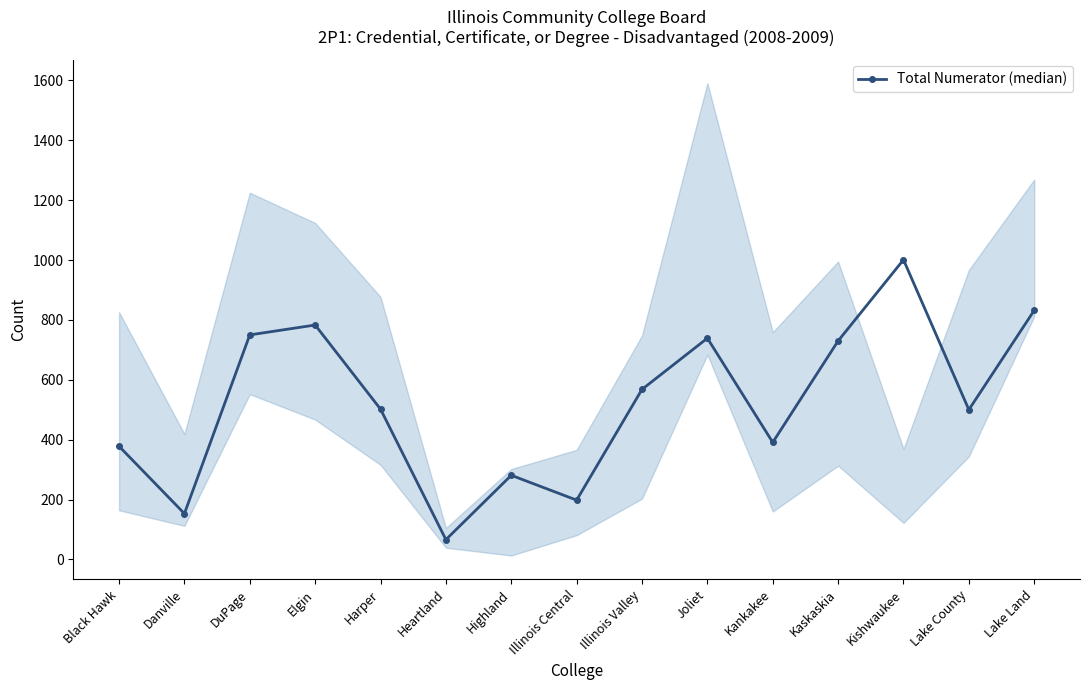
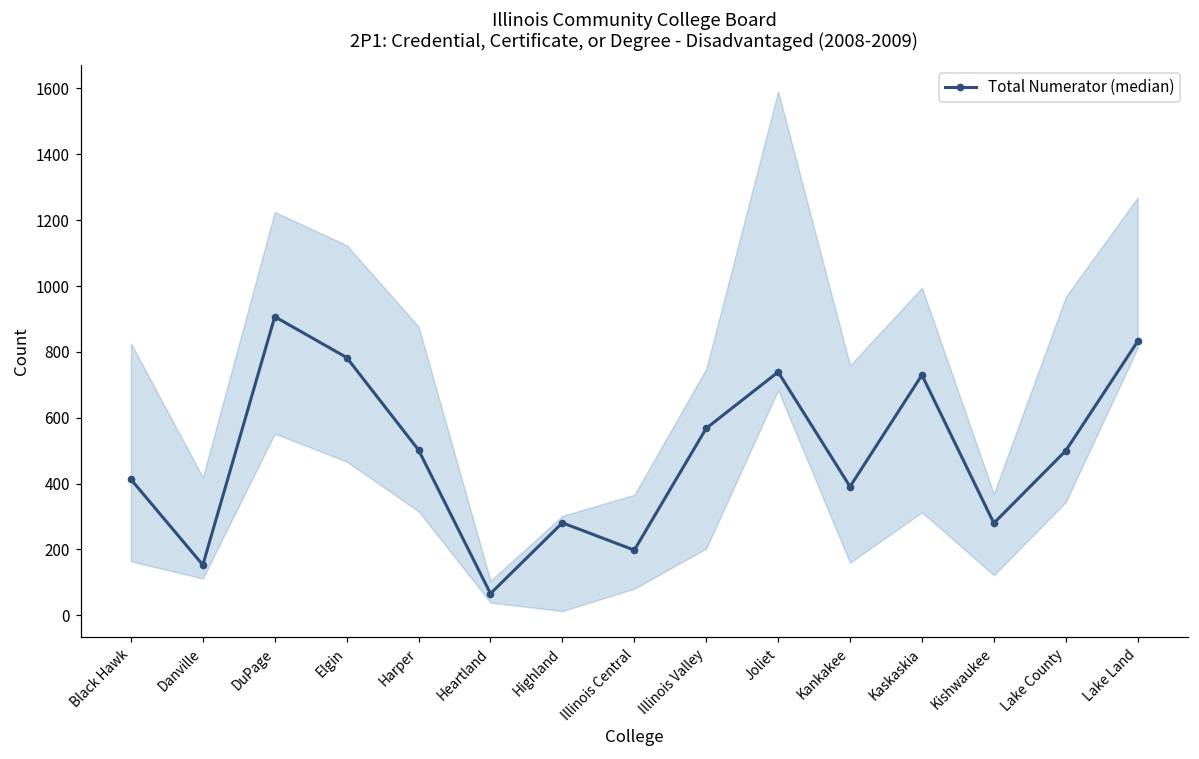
Total Numerator (median), Black Hawk: 380 -> 410
Total Numerator (median), DuPage: 750 -> 910
Total Numerator (median), Kishwaukee: 1000 -> 280
